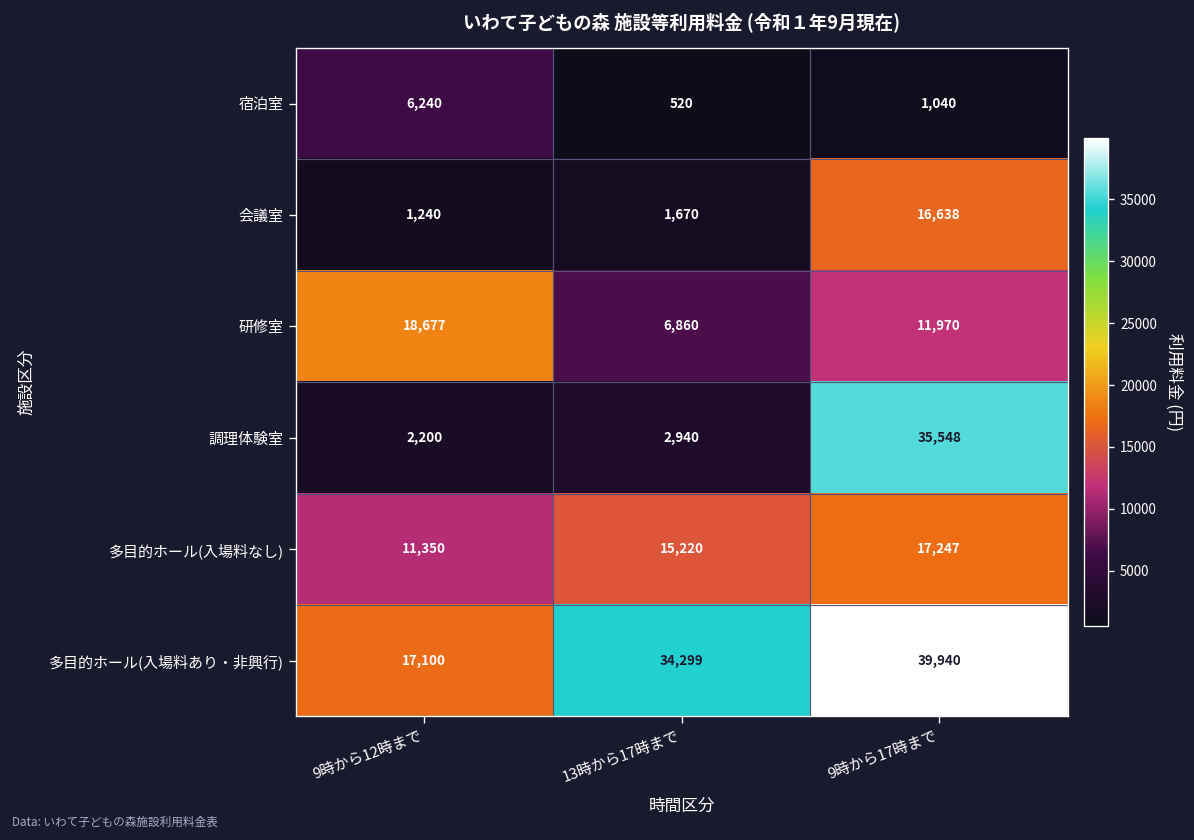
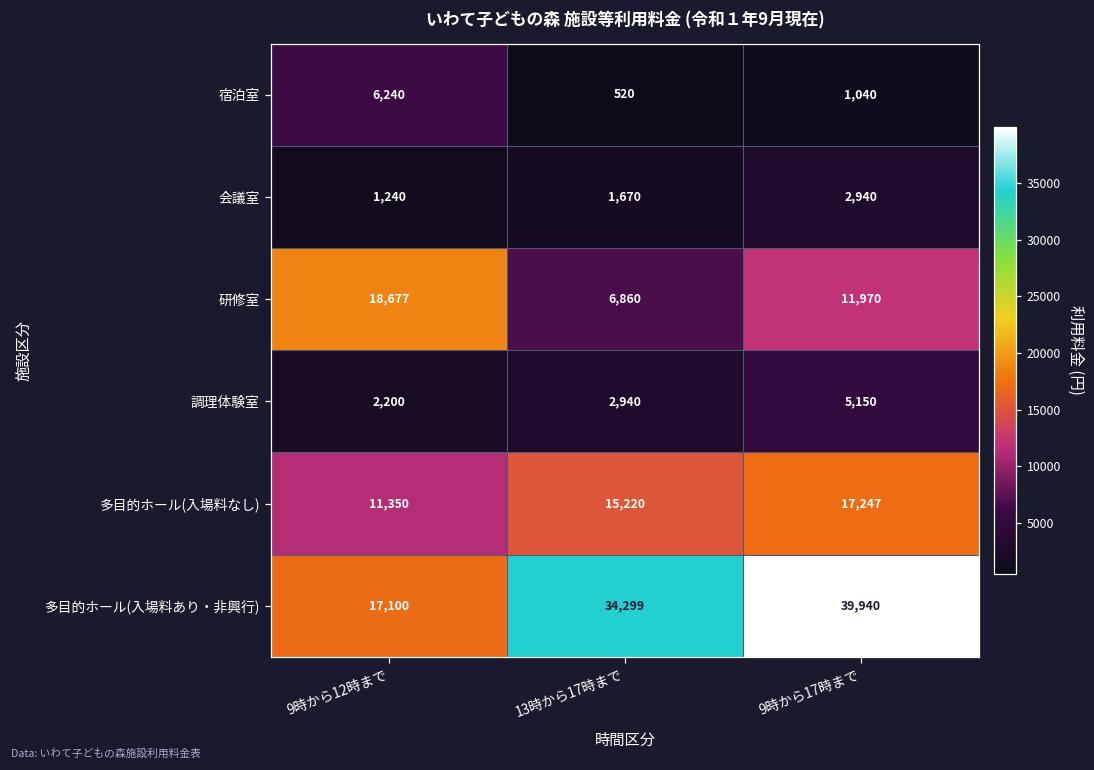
会議室, 9時から17時まで: 16,638 -> 2,940
調理体験室, 9時から17時まで: 35,548 -> 5,150
